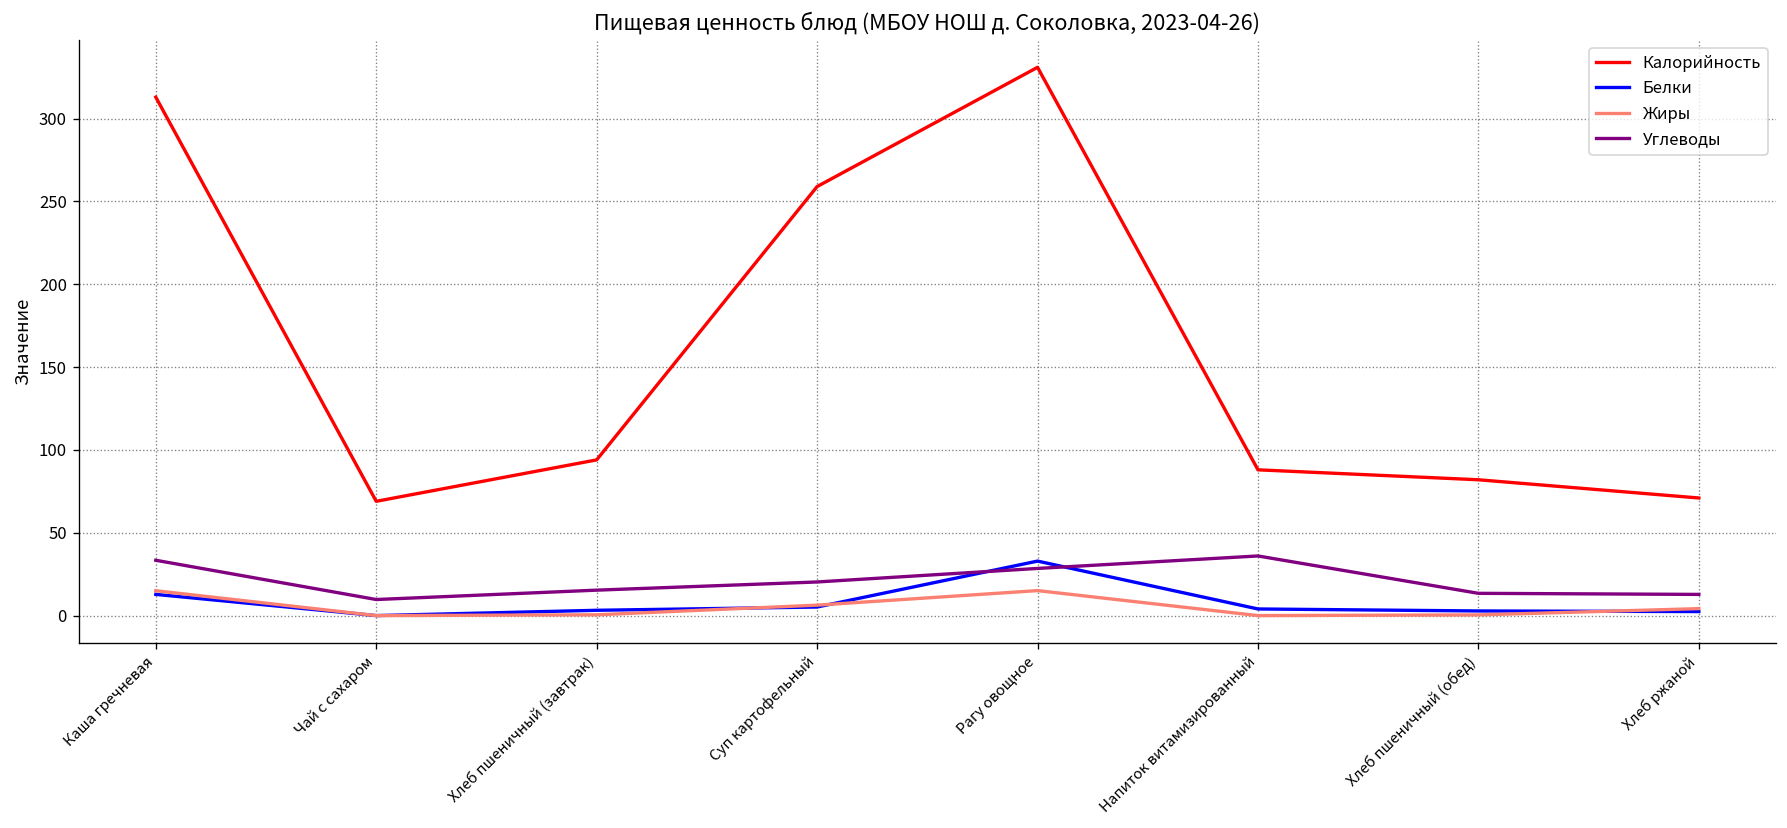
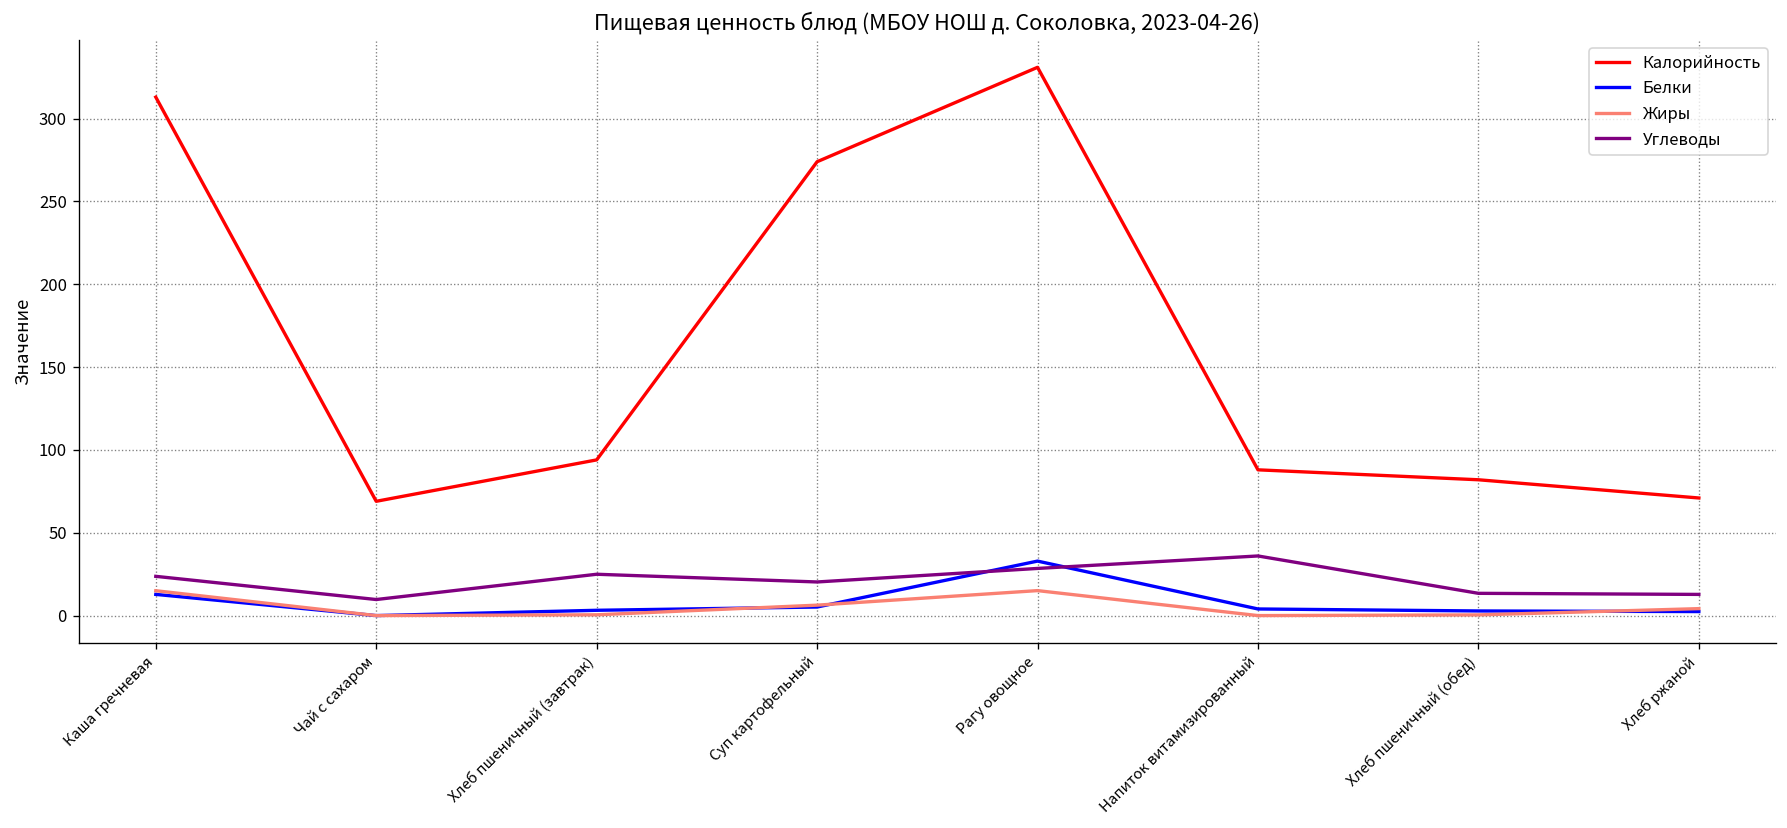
Углеводы, Каша гречневая: 33 -> 24
Углеводы, Хлеб пшеничный (завтрак): 15 -> 25
Калорийность, Суп картофельный: 259 -> 274
